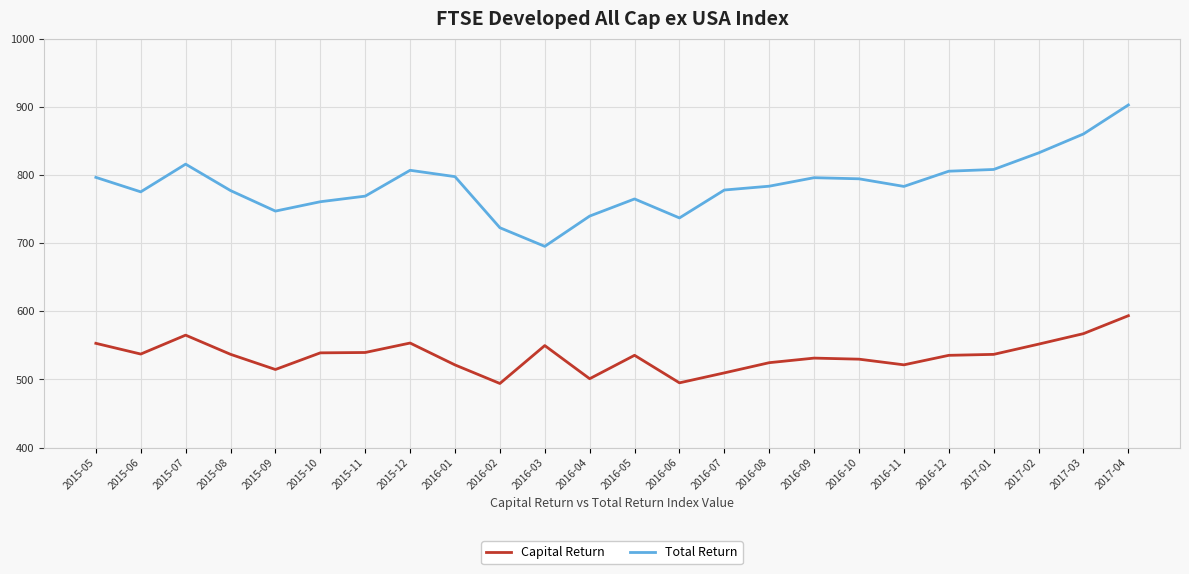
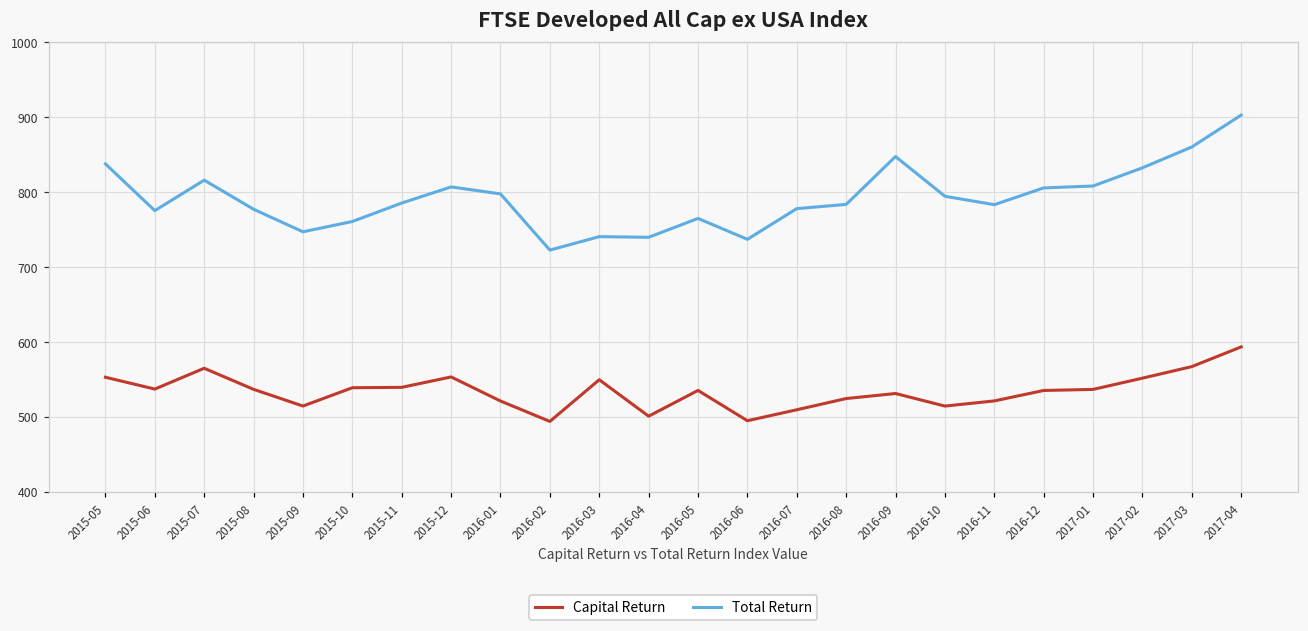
Total Return, 2015-05: 800 -> 840
Total Return, 2015-11: 770 -> 790
Total Return, 2016-03: 700 -> 740
Total Return, 2016-09: 800 -> 850
Capital Return, 2016-10: 530 -> 510
